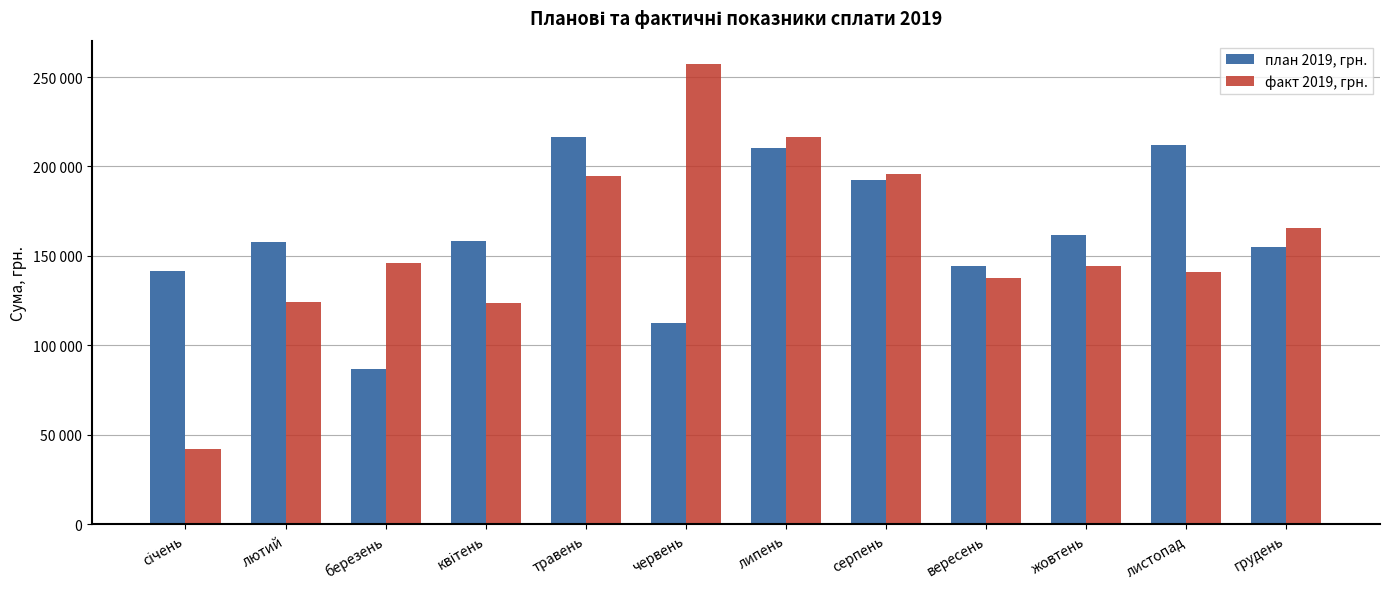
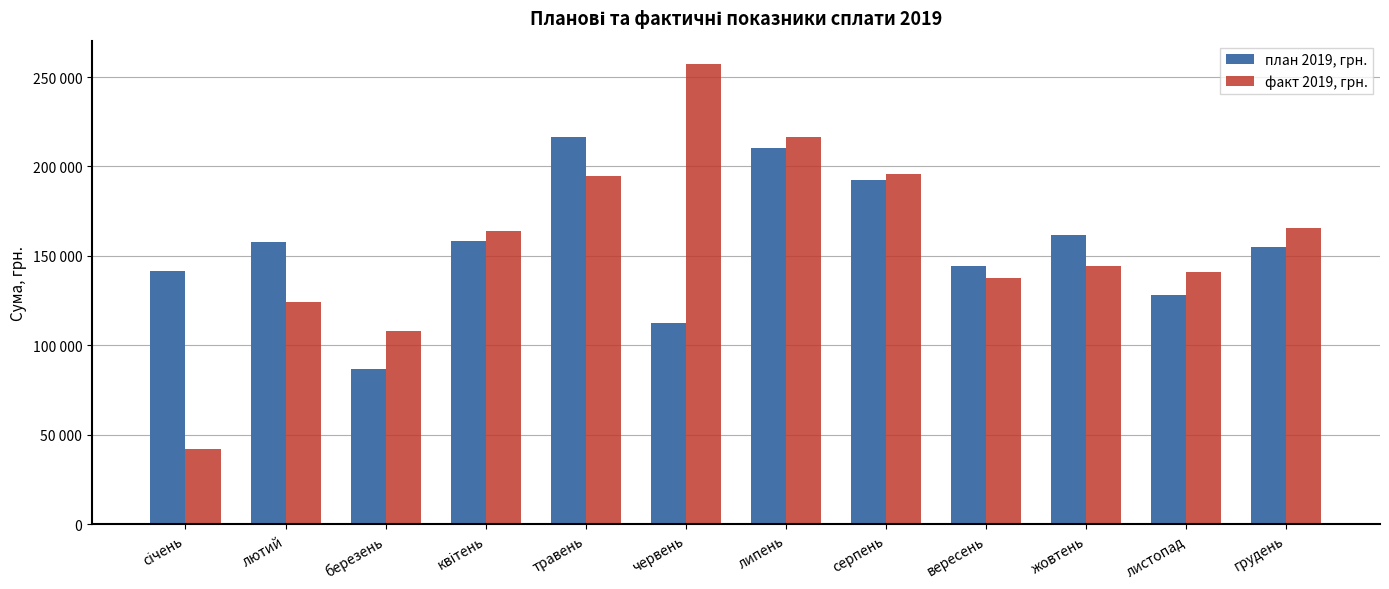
факт 2019, грн., березень: 146000 -> 108000
факт 2019, грн., квітень: 124000 -> 164000
план 2019, грн., листопад: 212000 -> 128000
